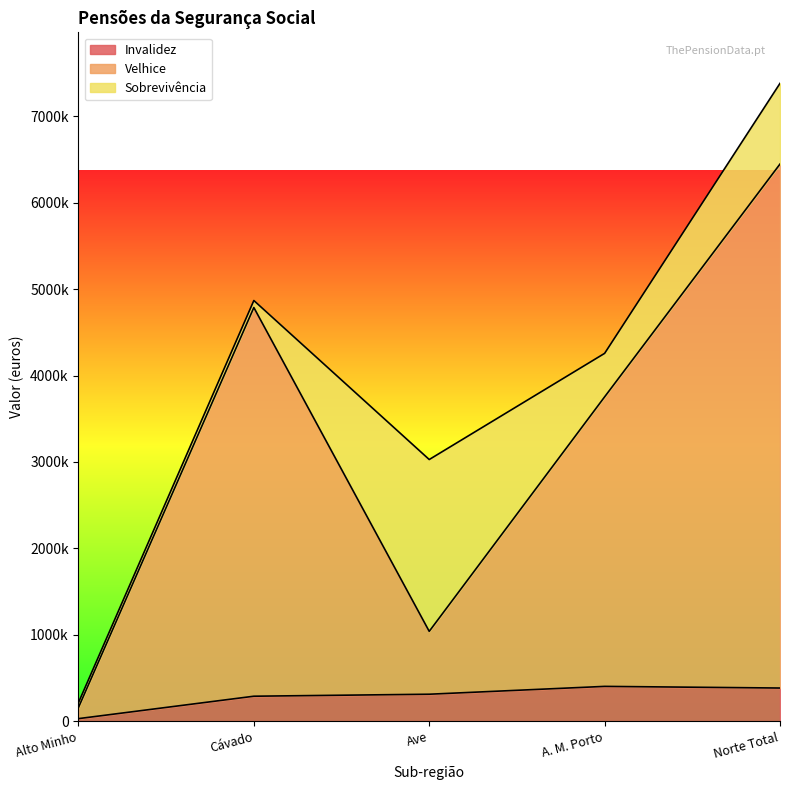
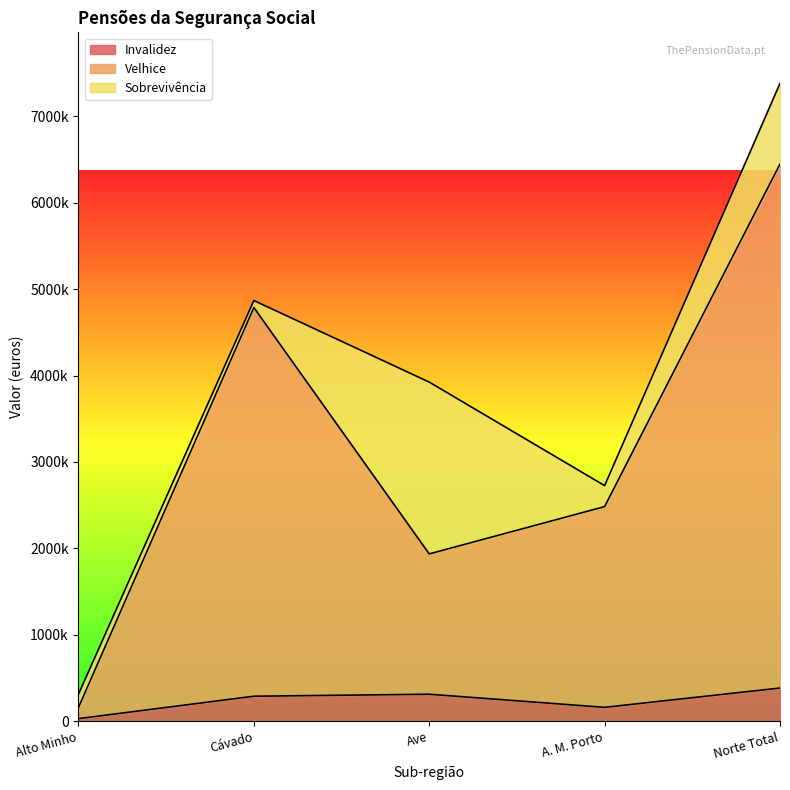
Sobrevivência, Alto Minho: 100000 -> 200000
Velhice, Ave: 700000 -> 1600000
Invalidez, A. M. Porto: 400000 -> 200000
Velhice, A. M. Porto: 3400000 -> 2300000
Sobrevivência, A. M. Porto: 500000 -> 200000
